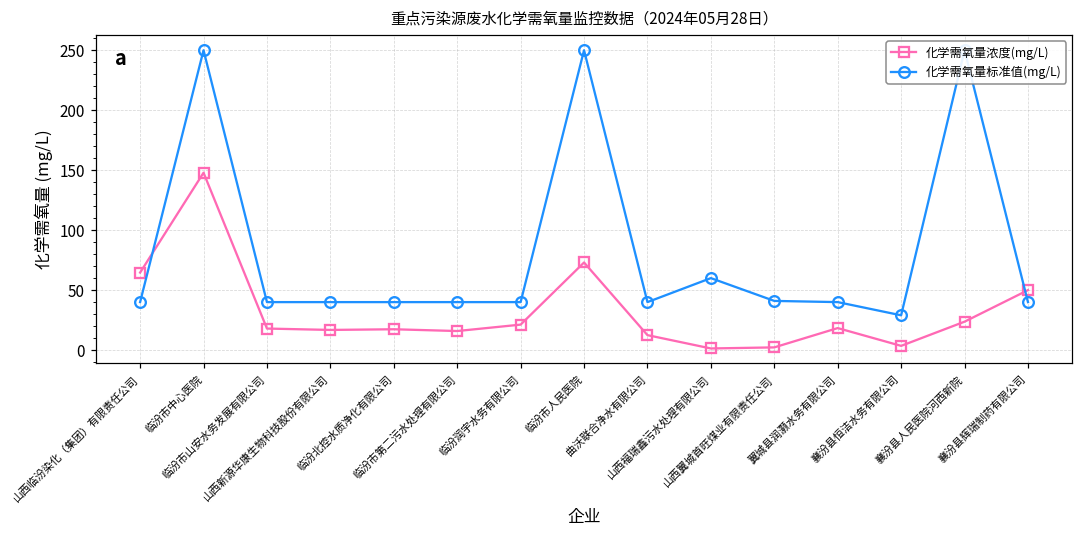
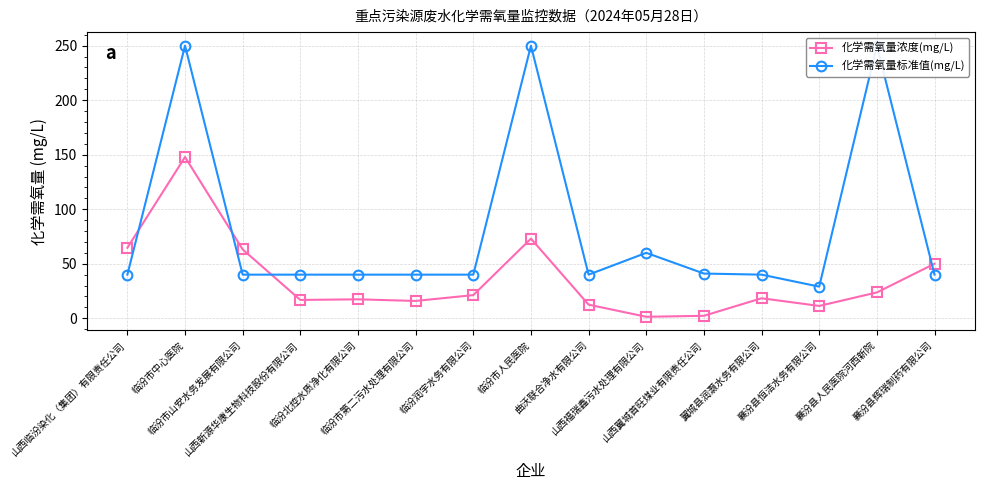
化学需氧量浓度(mg/L), 临汾市山安水务发展有限公司: 18 -> 63
化学需氧量浓度(mg/L), 襄汾县恒洁水务有限公司: 4 -> 11
